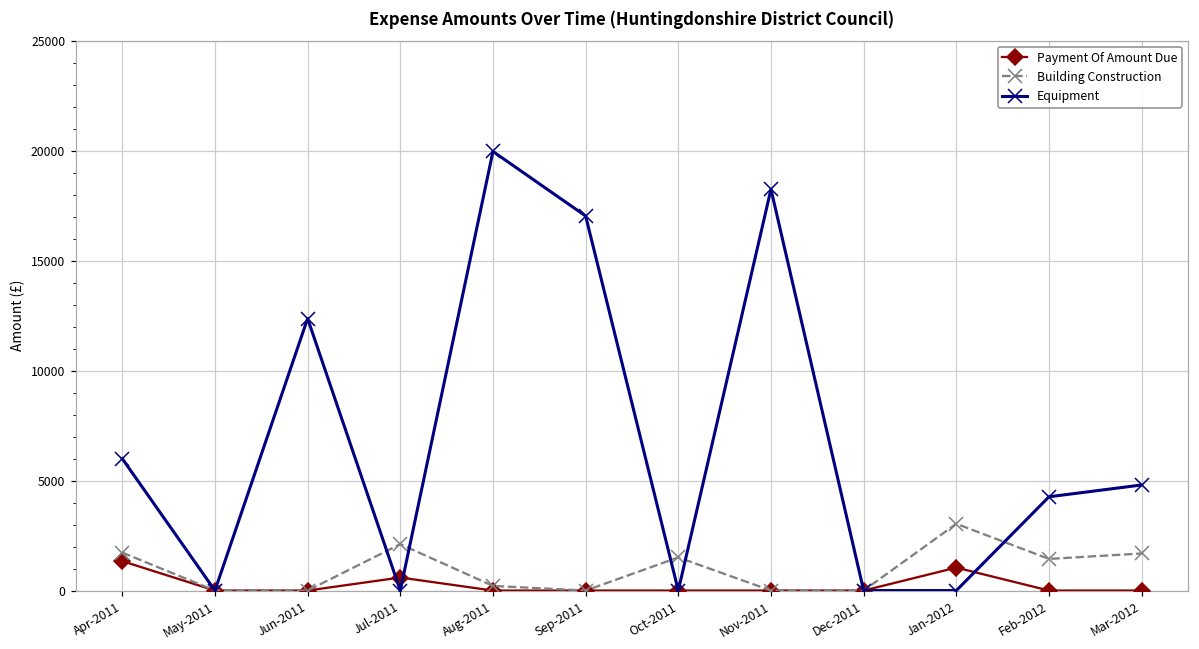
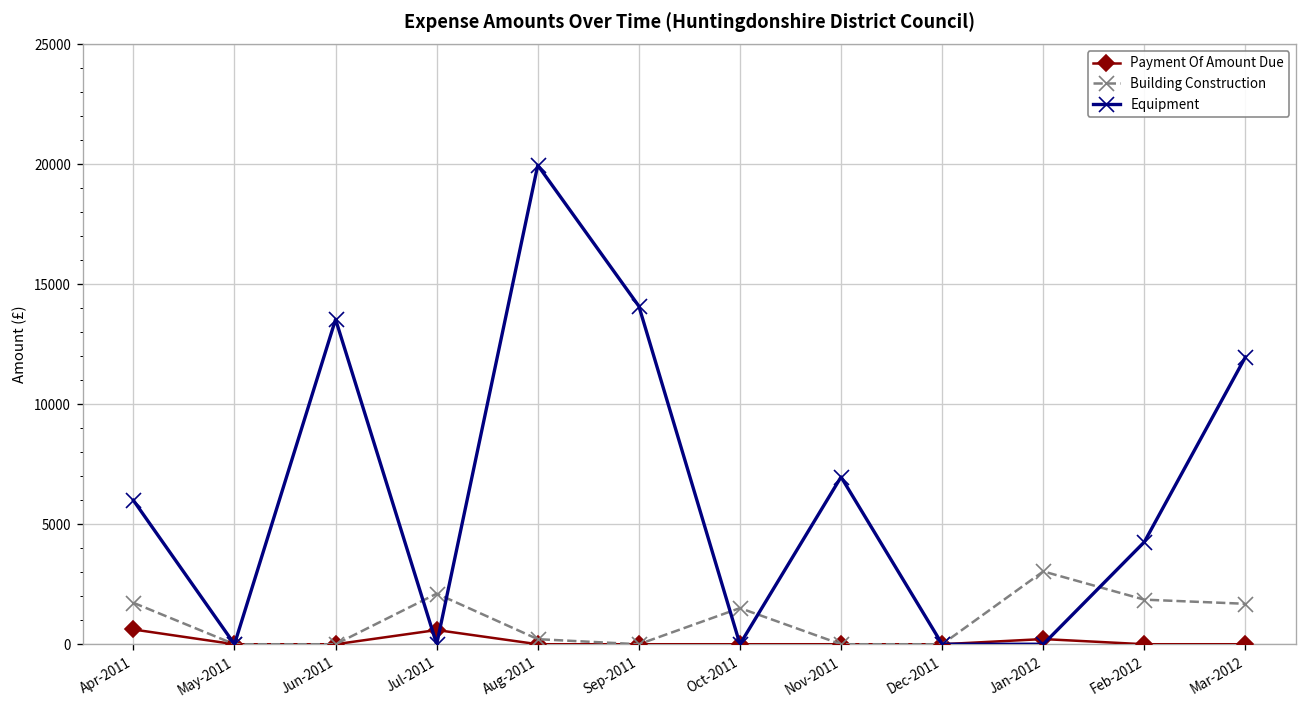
Payment Of Amount Due, Apr-2011: 1300 -> 600
Equipment, Jun-2011: 12400 -> 13500
Equipment, Sep-2011: 17000 -> 14100
Equipment, Nov-2011: 18200 -> 7000
Payment Of Amount Due, Jan-2012: 1000 -> 200
Building Construction, Feb-2012: 1400 -> 1900
Equipment, Mar-2012: 4800 -> 12000
